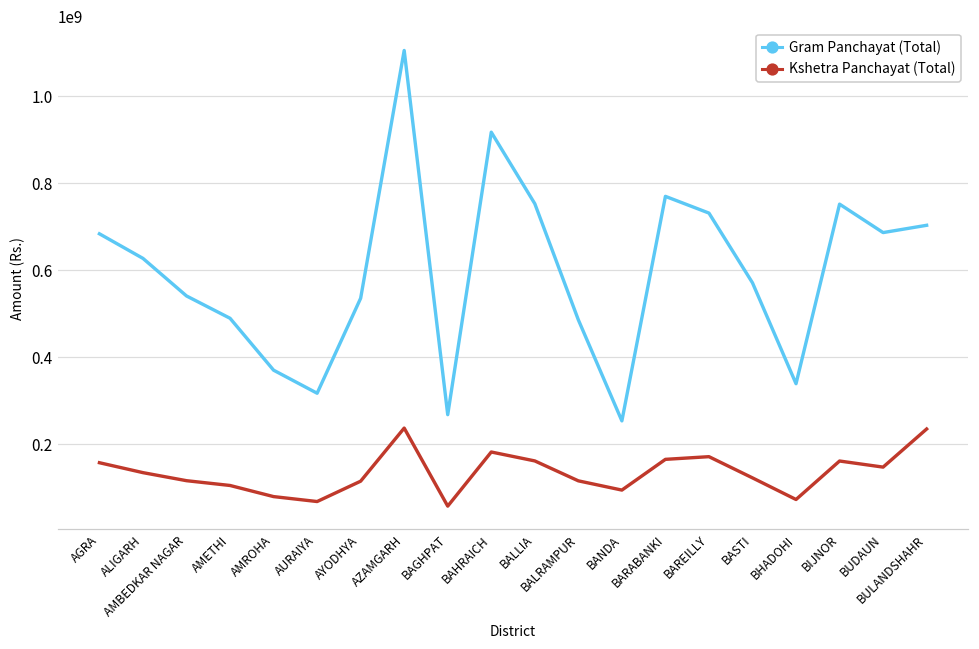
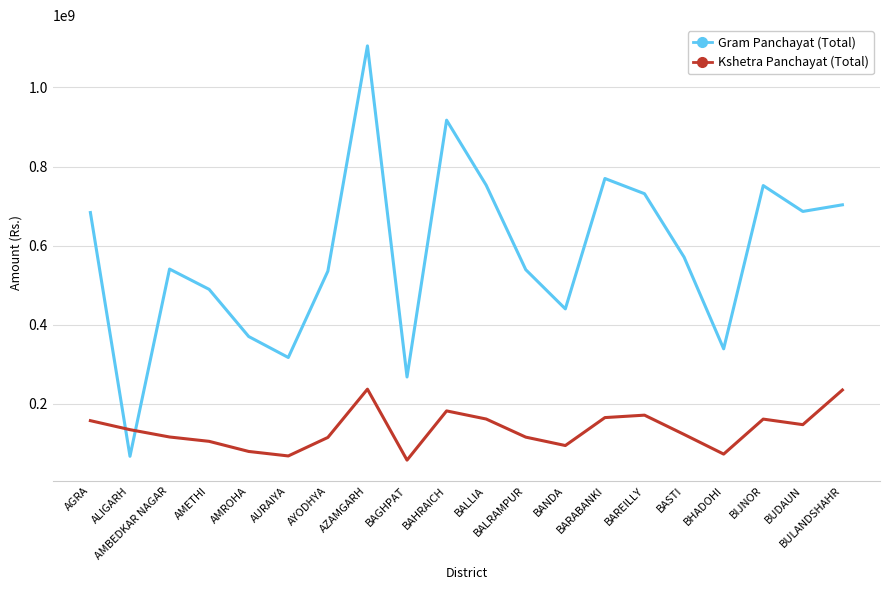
Gram Panchayat (Total), ALIGARH: 630000000 -> 70000000
Gram Panchayat (Total), BALRAMPUR: 490000000 -> 540000000
Gram Panchayat (Total), BANDA: 250000000 -> 440000000
